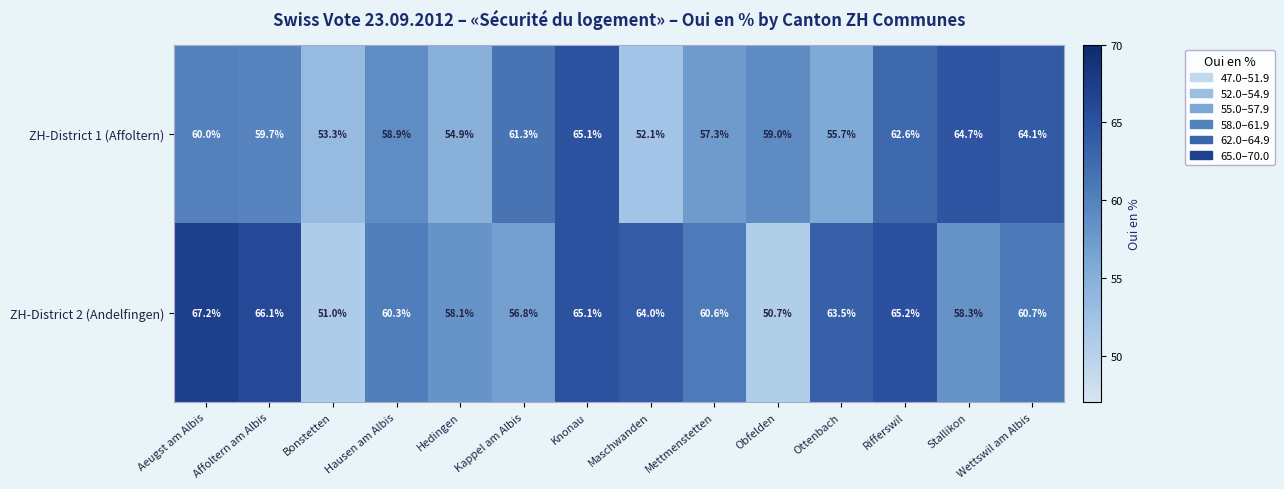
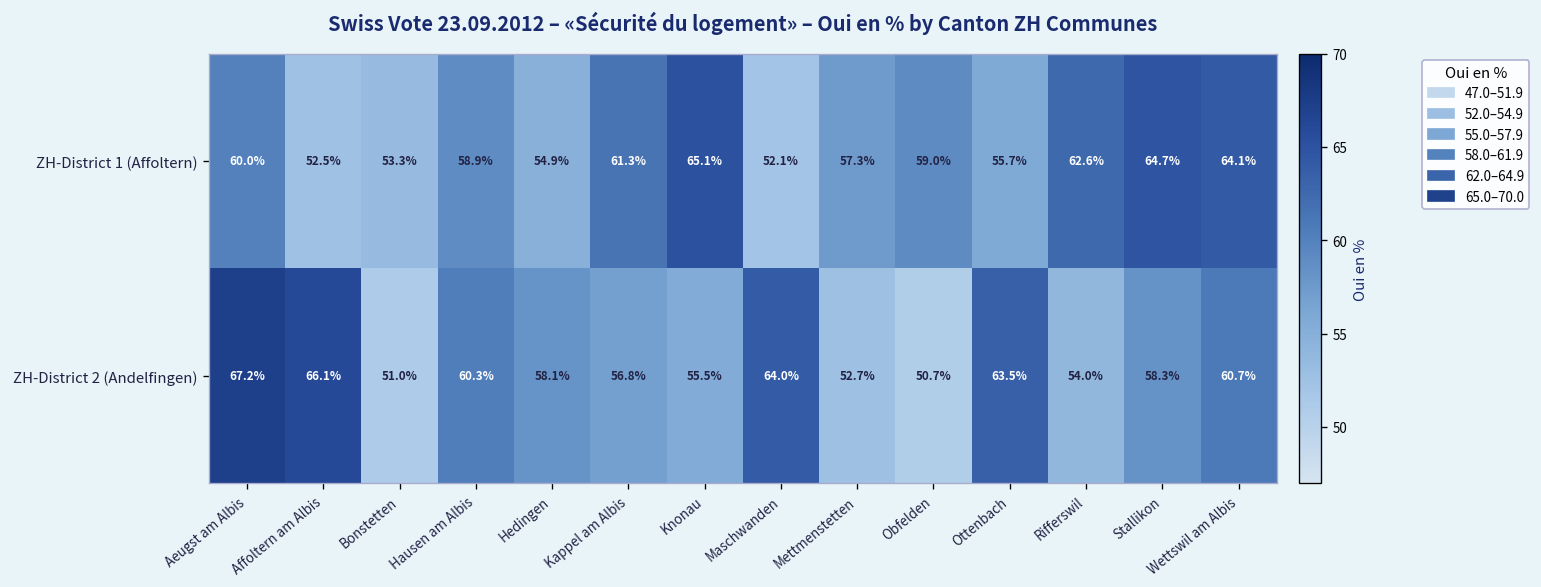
ZH-District 1 (Affoltern), Affoltern am Albis: 59.7% -> 52.5%
ZH-District 2 (Andelfingen), Knonau: 65.1% -> 55.5%
ZH-District 2 (Andelfingen), Mettmenstetten: 60.6% -> 52.7%
ZH-District 2 (Andelfingen), Rifferswil: 65.2% -> 54.0%
